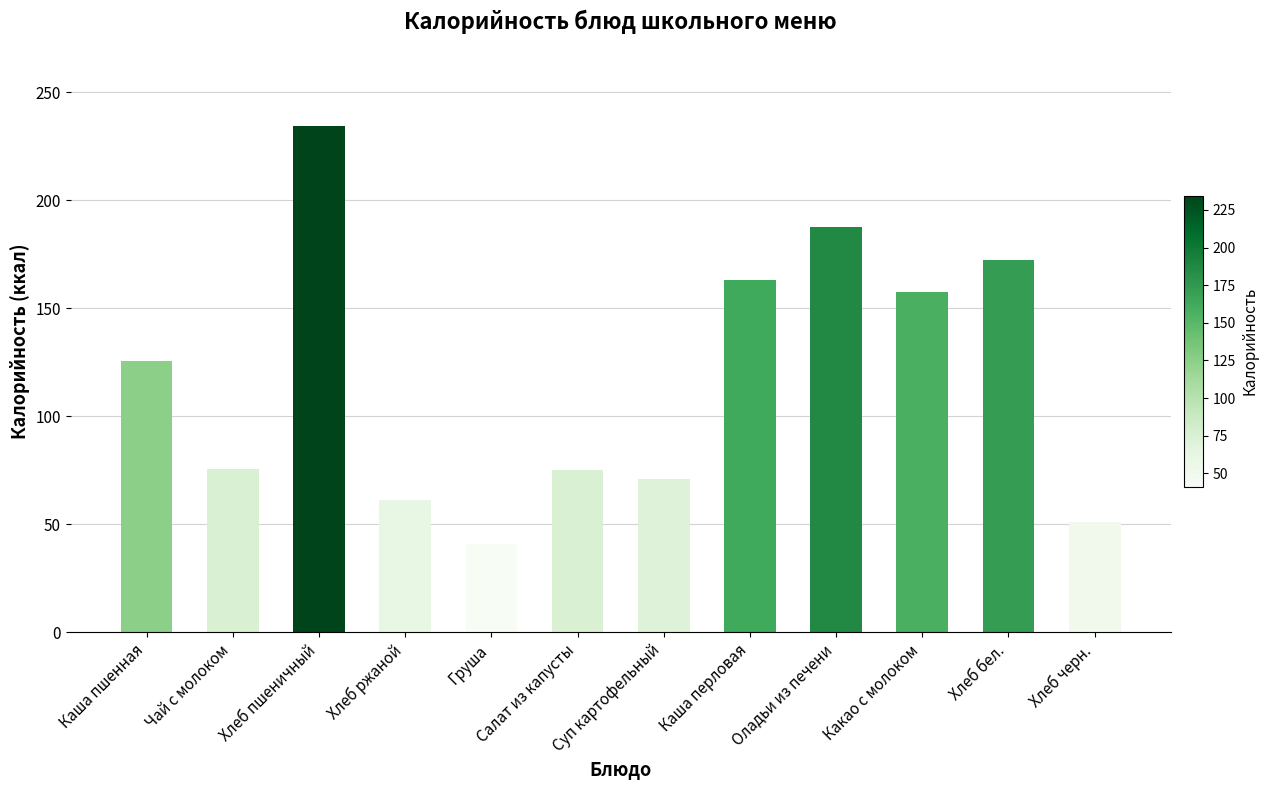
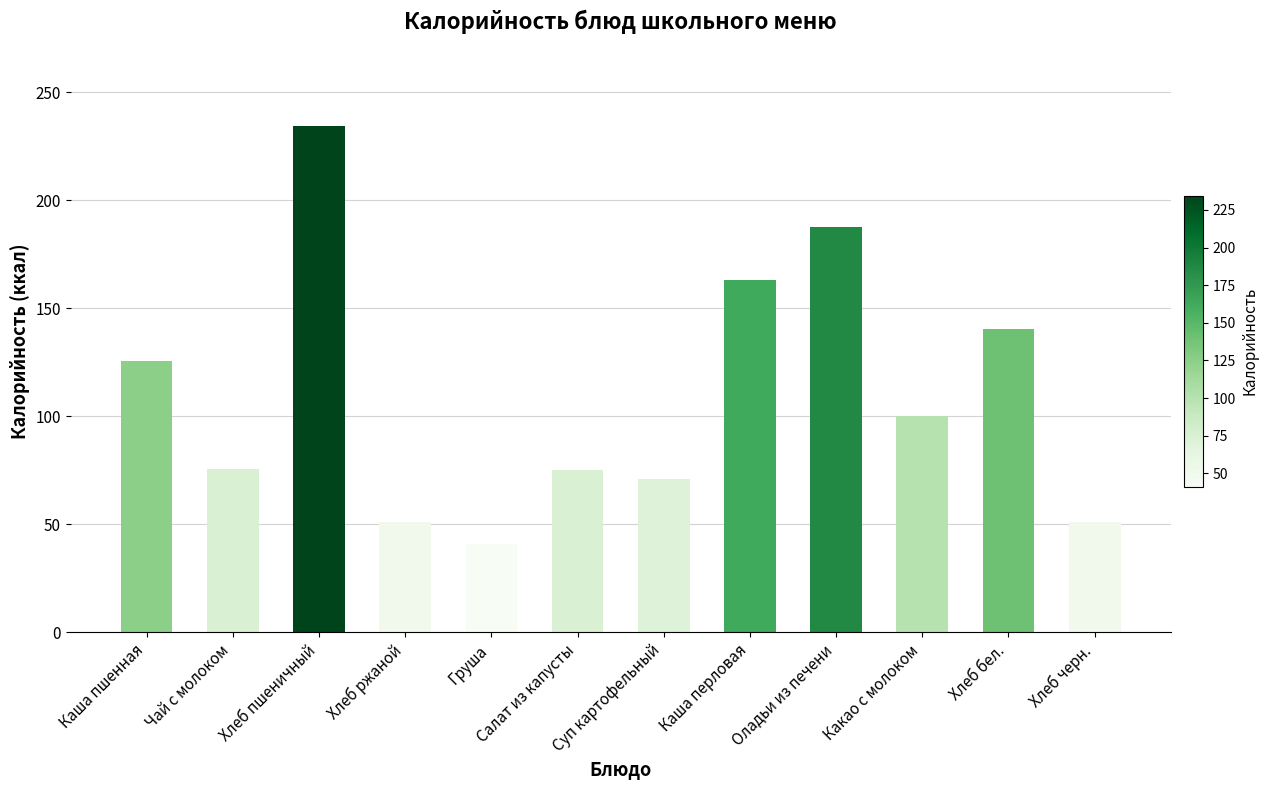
Хлеб ржаной: 61 -> 51
Какао с молоком: 158 -> 100
Хлеб бел.: 172 -> 141
